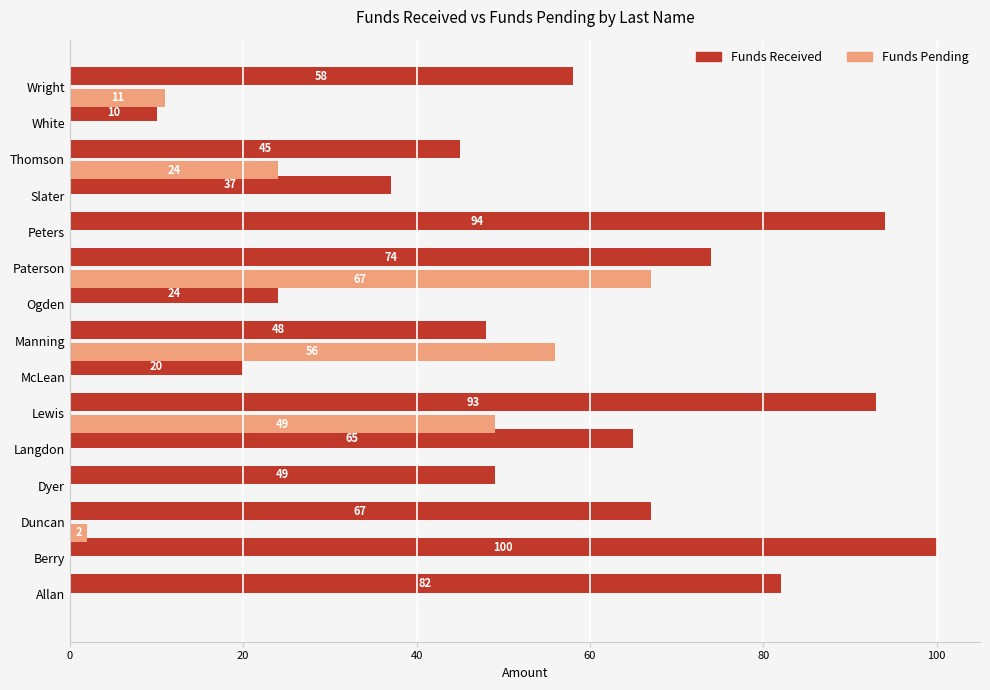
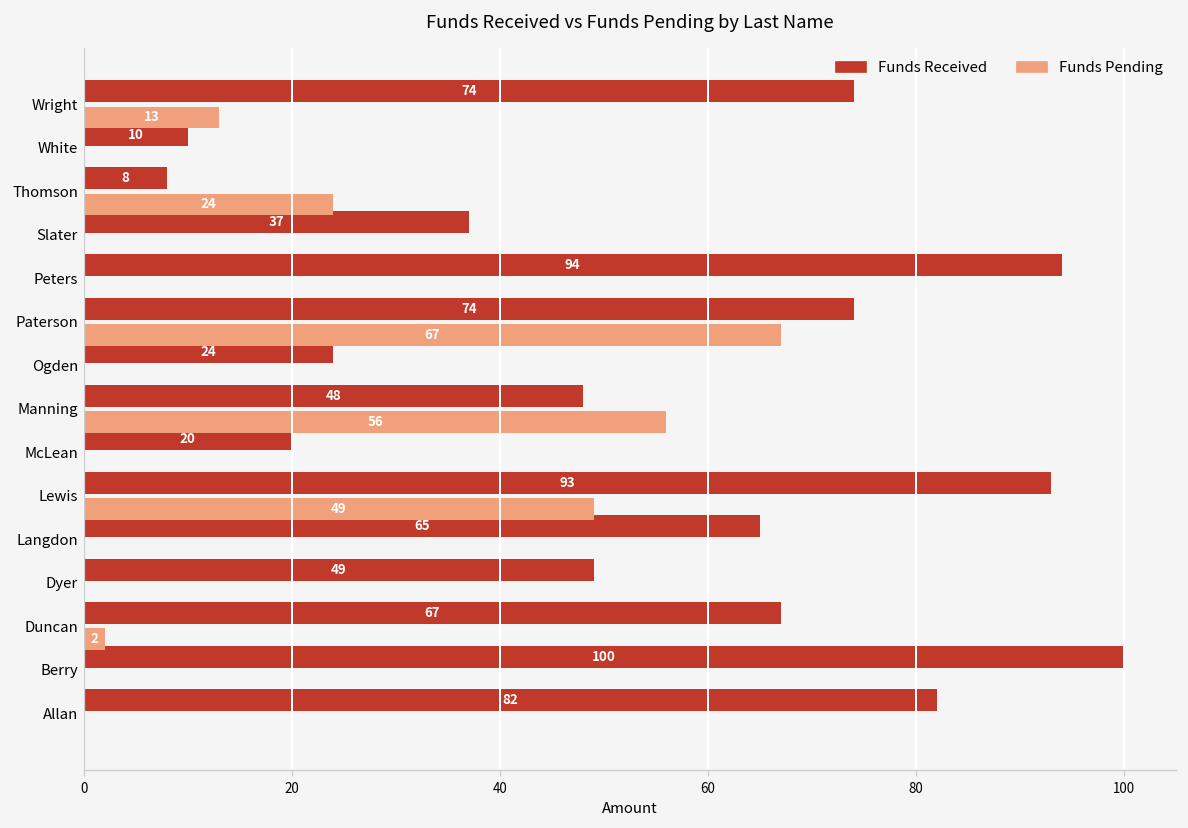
Funds Received, Wright: 58 -> 74
Funds Pending, Wright: 11 -> 13
Funds Received, Thomson: 45 -> 8
